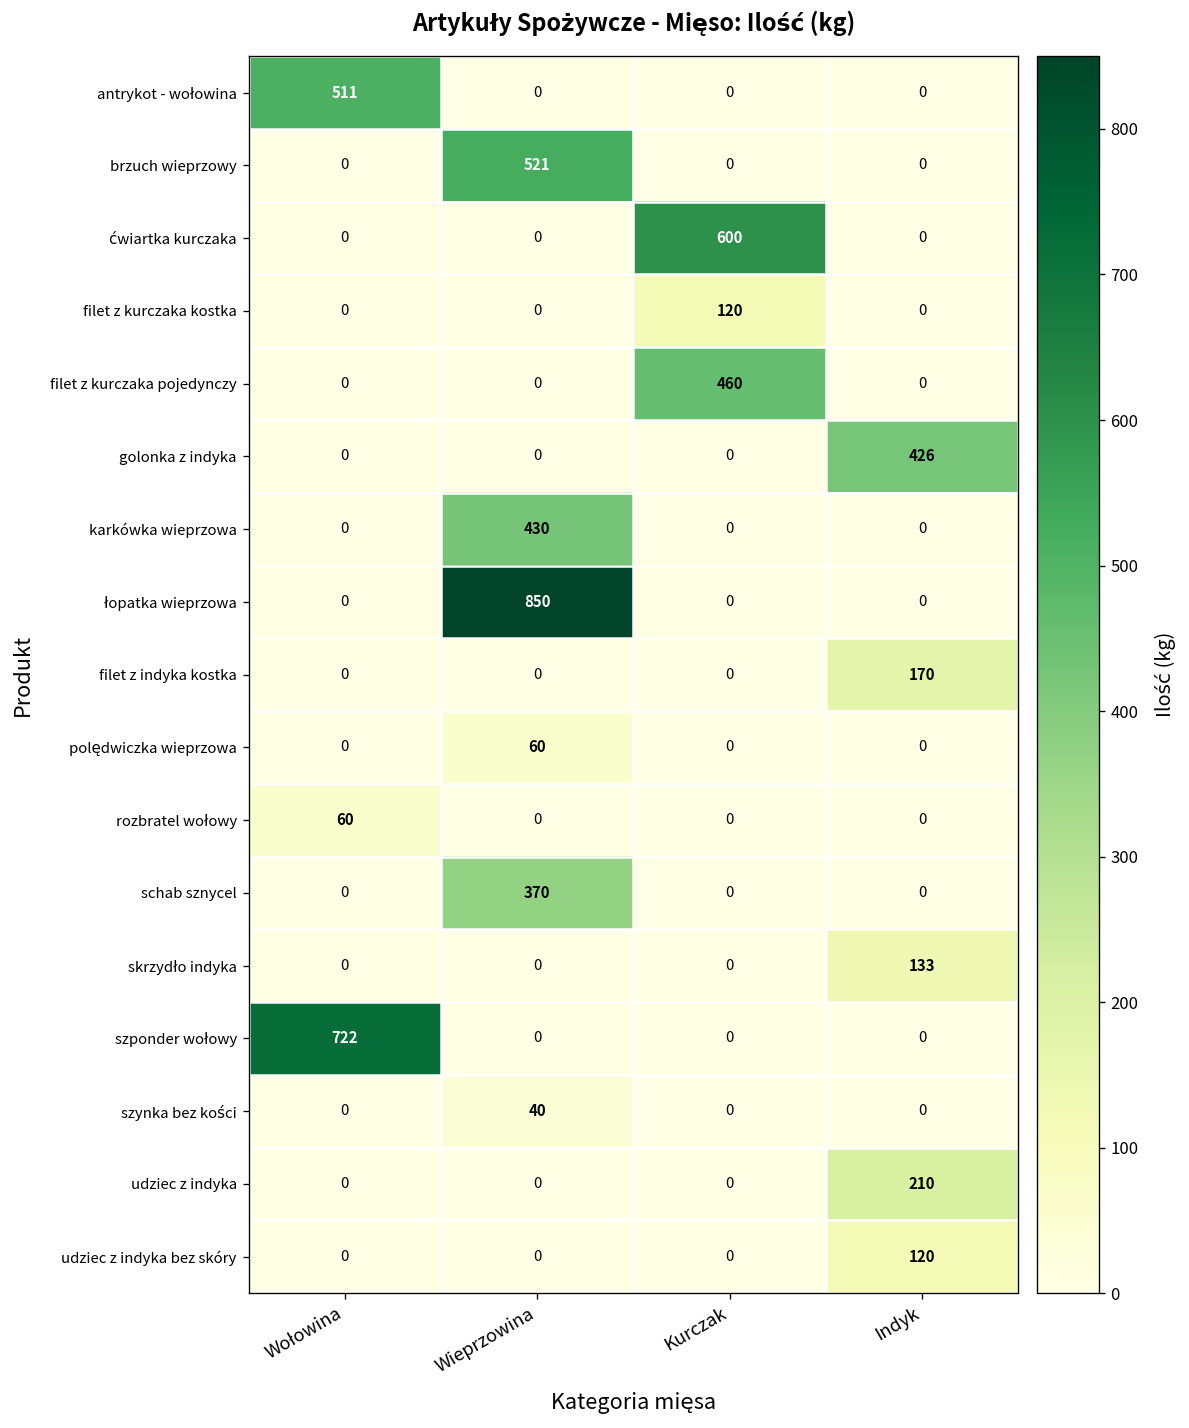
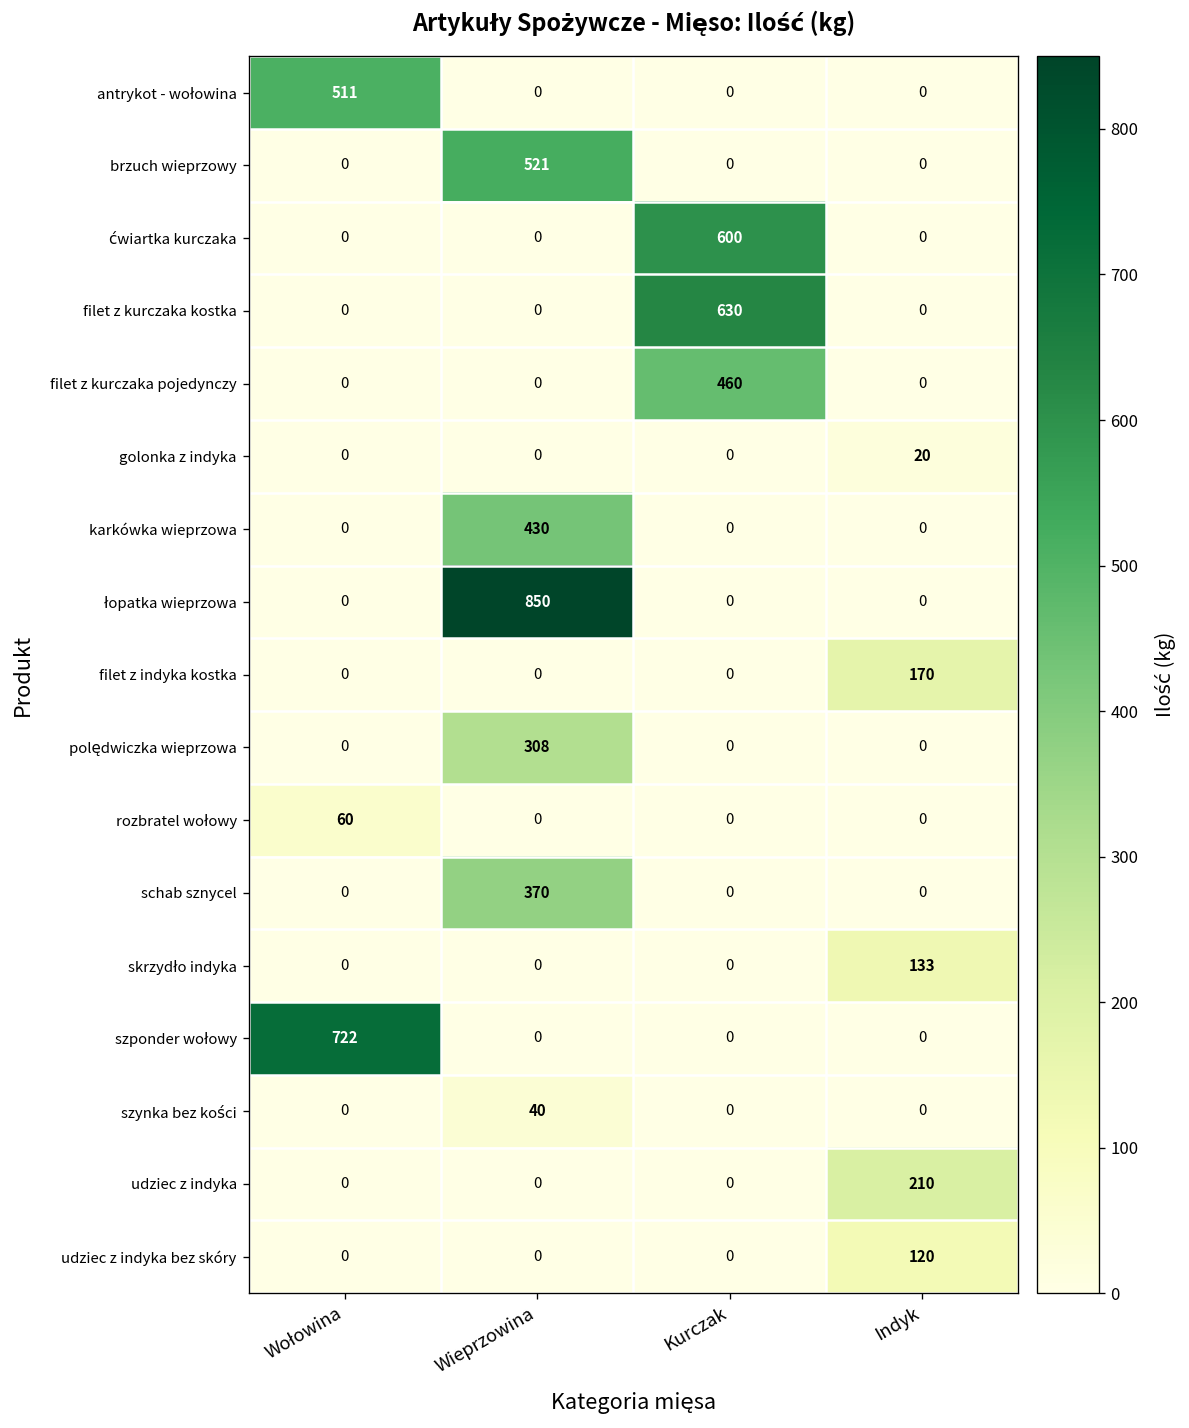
filet z kurczaka kostka, Kurczak: 120 -> 630
golonka z indyka, Indyk: 426 -> 20
polędwiczka wieprzowa, Wieprzowina: 60 -> 308
